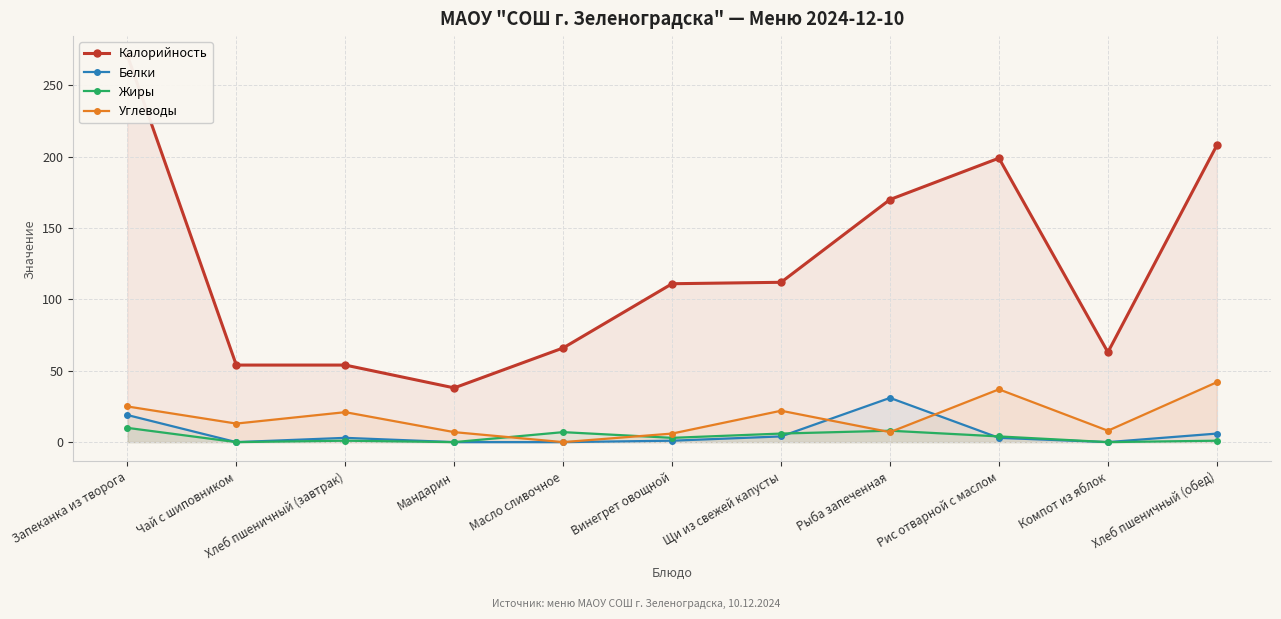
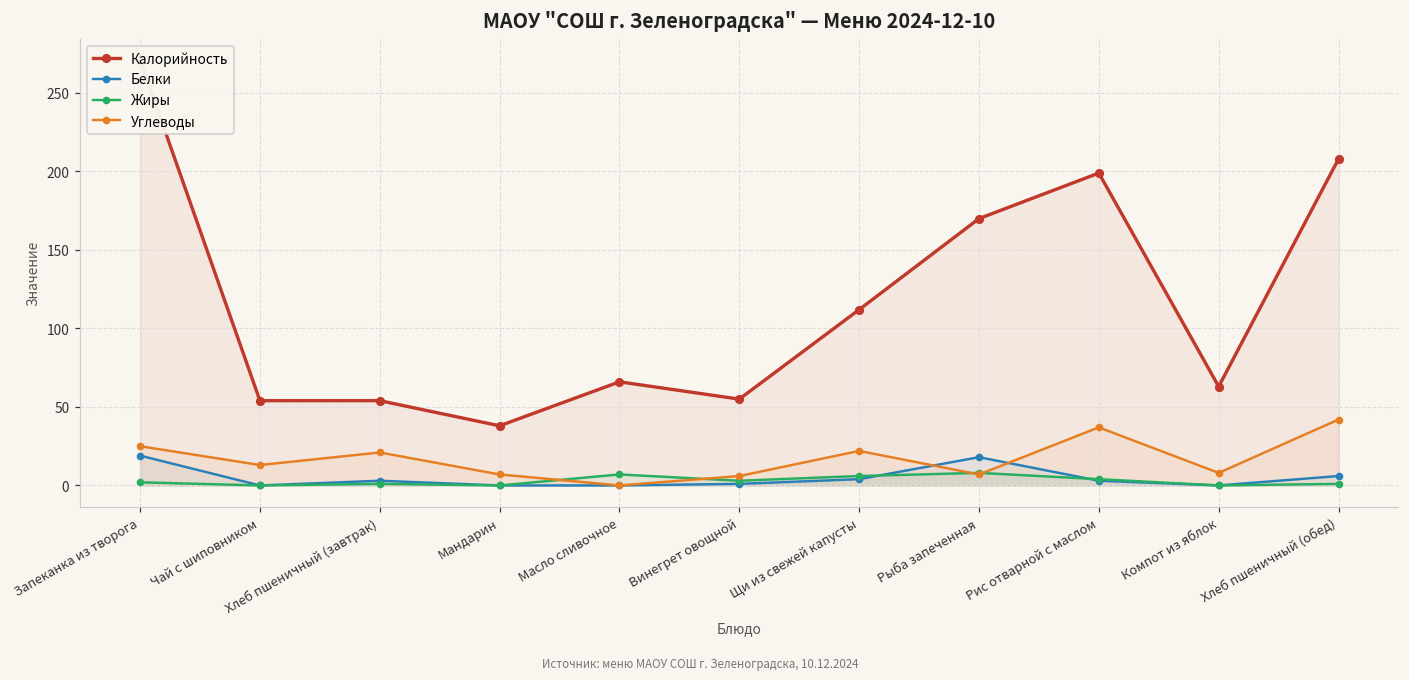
Жиры, Запеканка из творога: 10 -> 2
Калорийность, Винегрет овощной: 111 -> 55
Белки, Рыба запеченная: 31 -> 18
